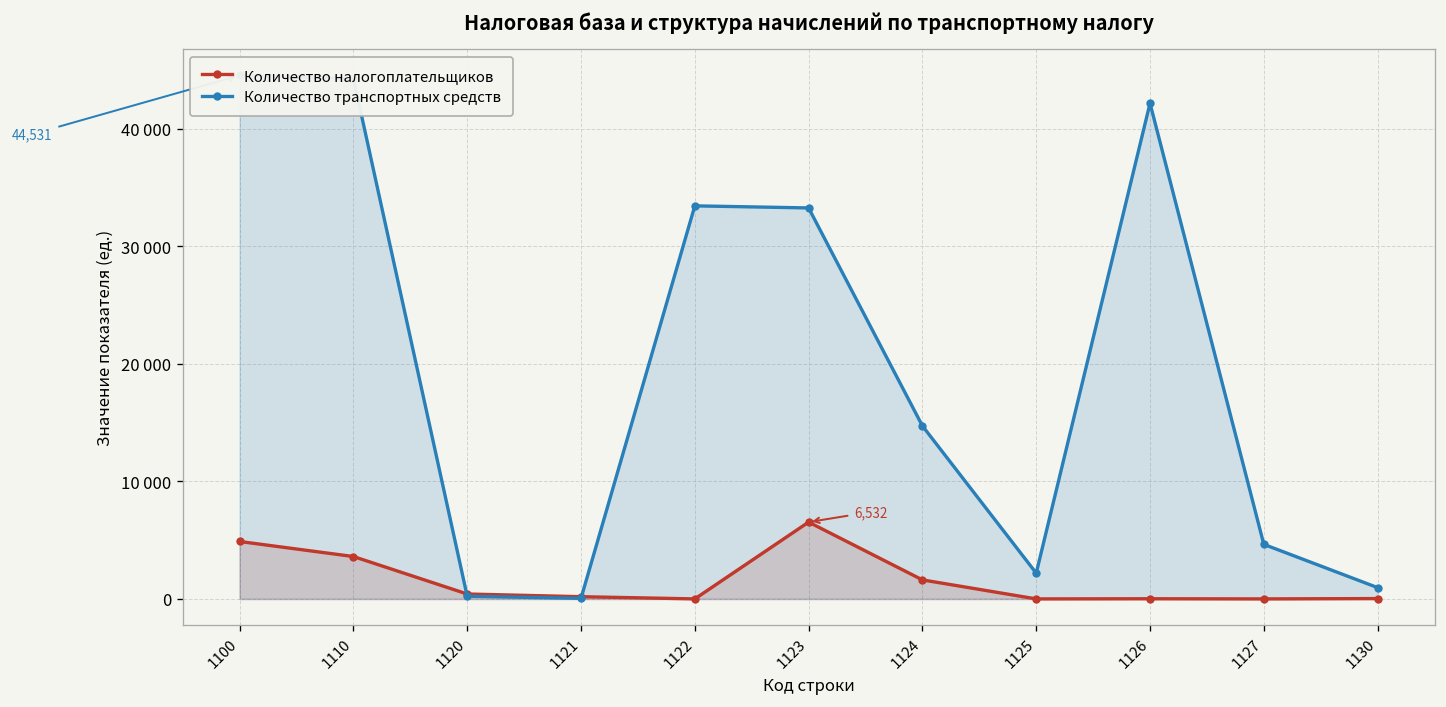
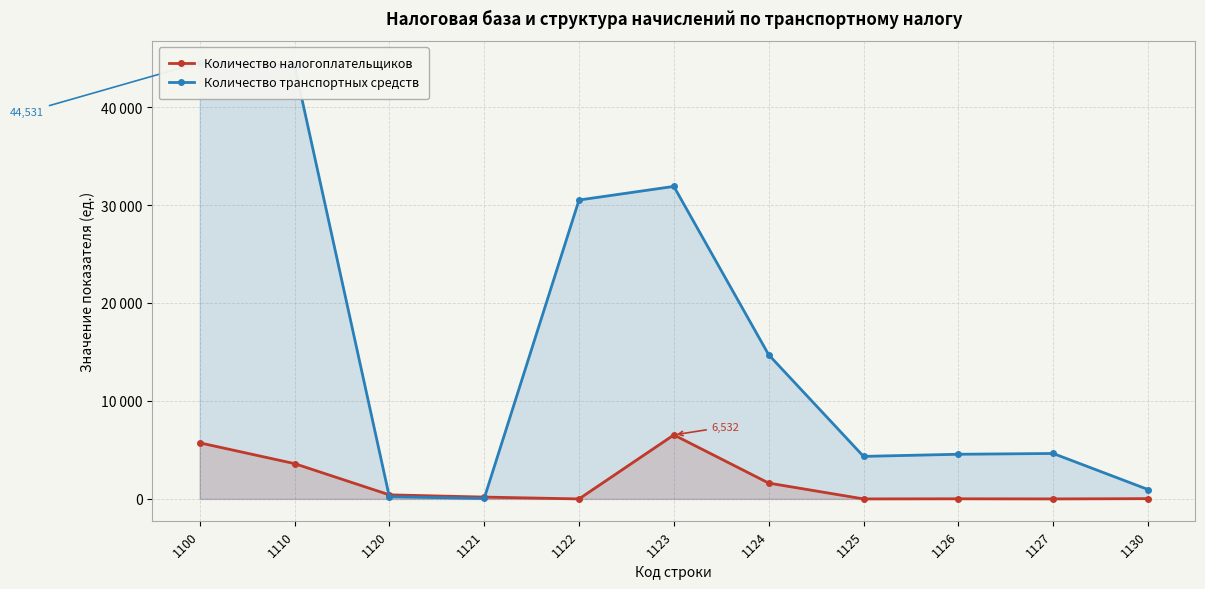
Количество налогоплательщиков, 1100: 5000 -> 6000
Количество транспортных средств, 1122: 33000 -> 31000
Количество транспортных средств, 1123: 33000 -> 32000
Количество транспортных средств, 1125: 2000 -> 4000
Количество транспортных средств, 1126: 42000 -> 5000
